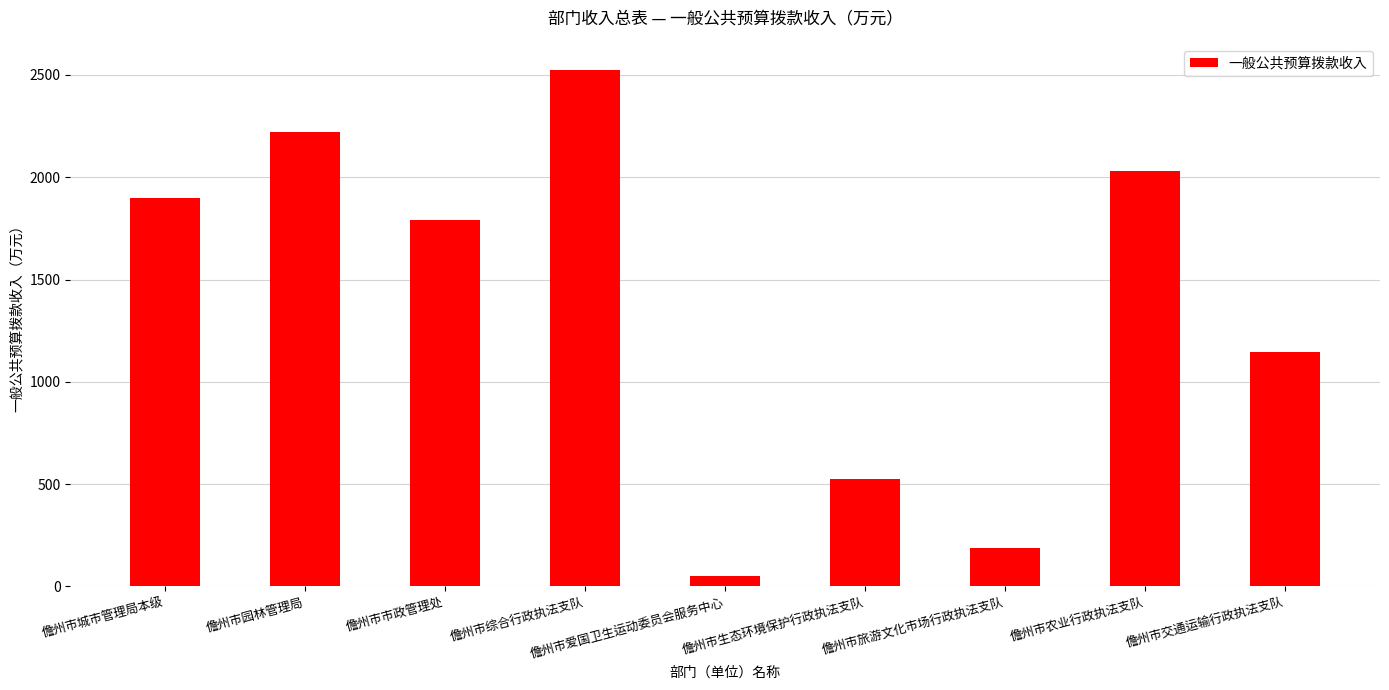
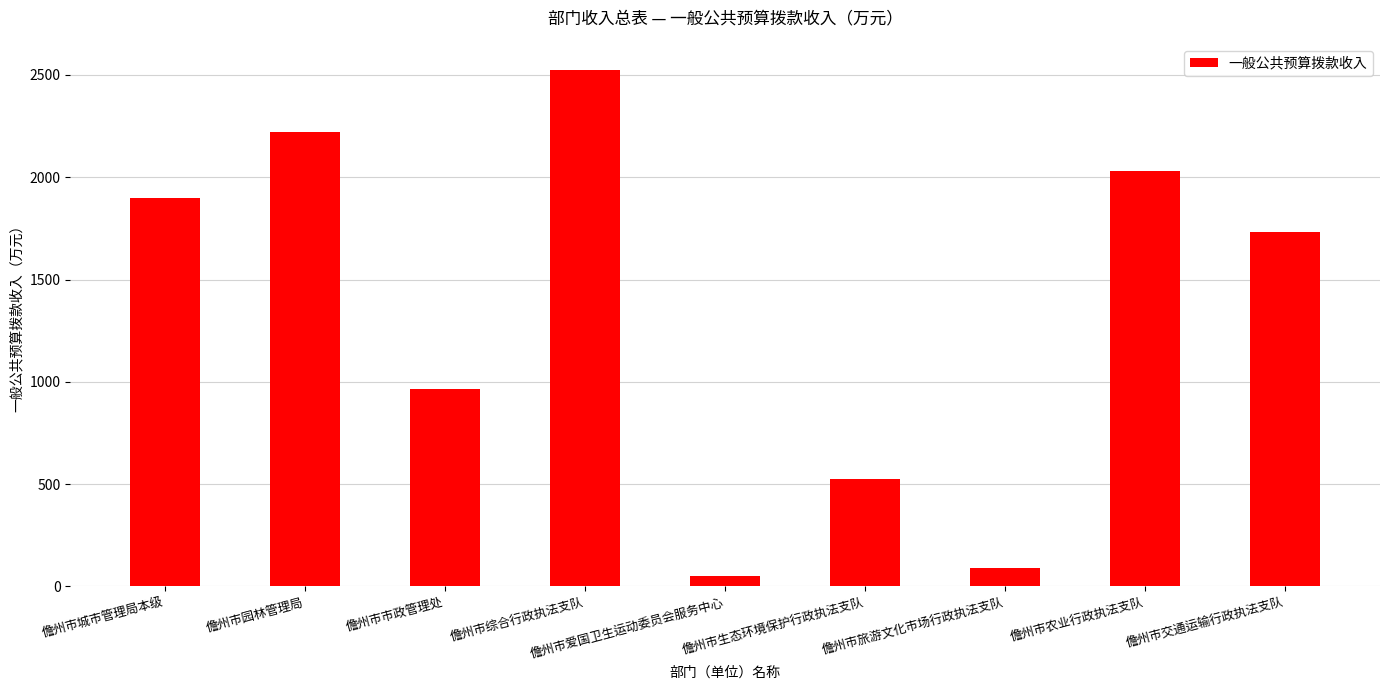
儋州市市政管理处: 1790 -> 970
儋州市旅游文化市场行政执法支队: 190 -> 90
儋州市交通运输行政执法支队: 1150 -> 1730
